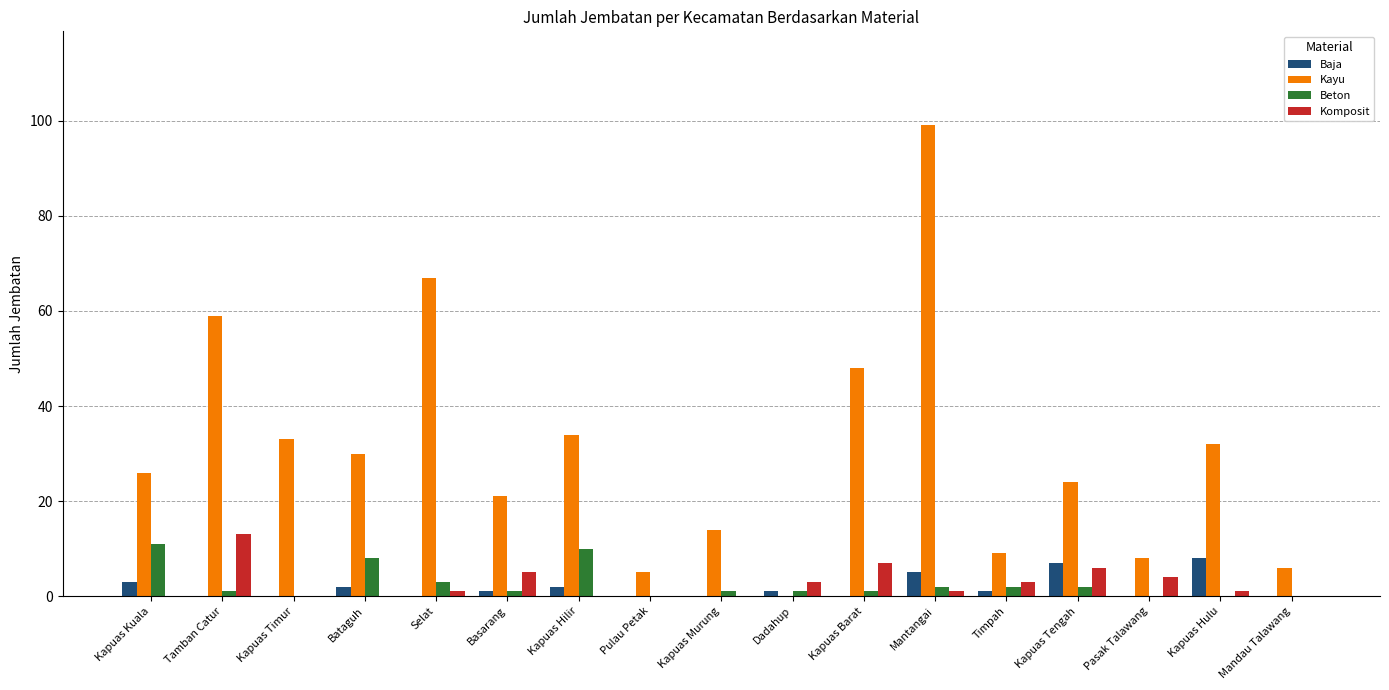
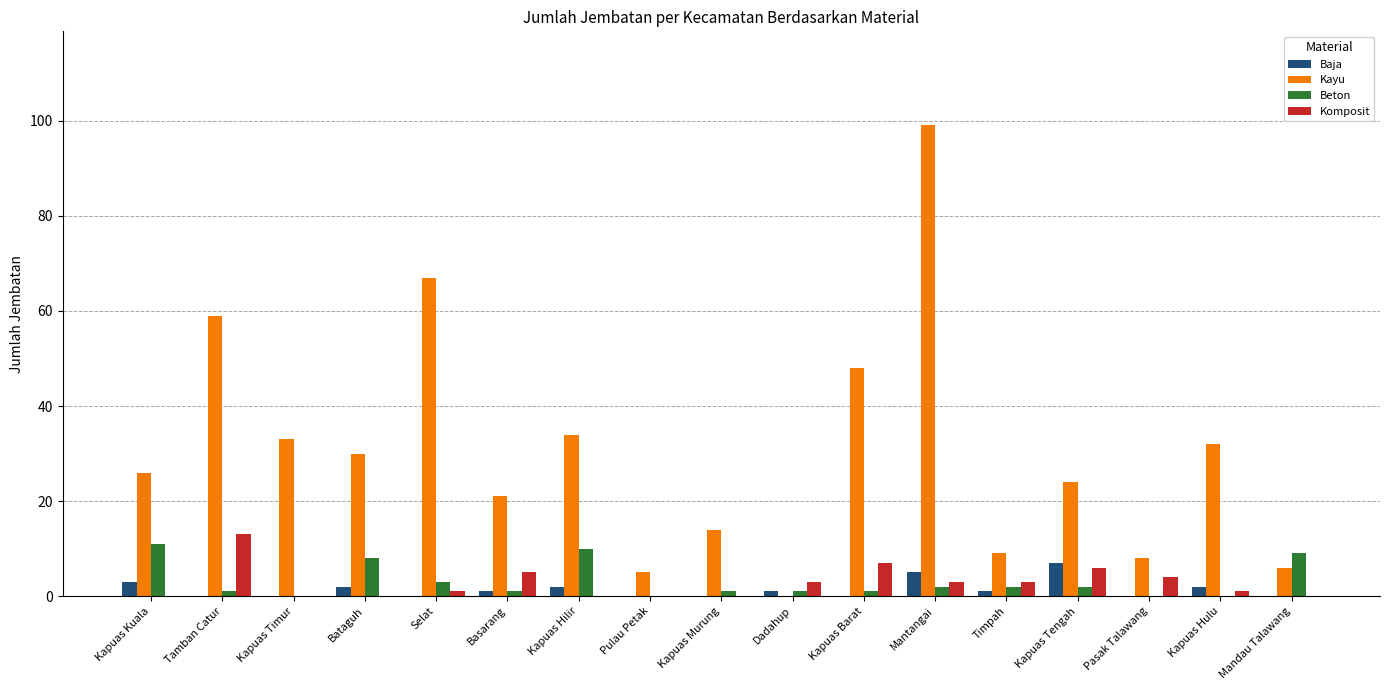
Komposit, Mantangai: 1 -> 3
Baja, Kapuas Hulu: 8 -> 2
Beton, Mandau Talawang: 0 -> 9
